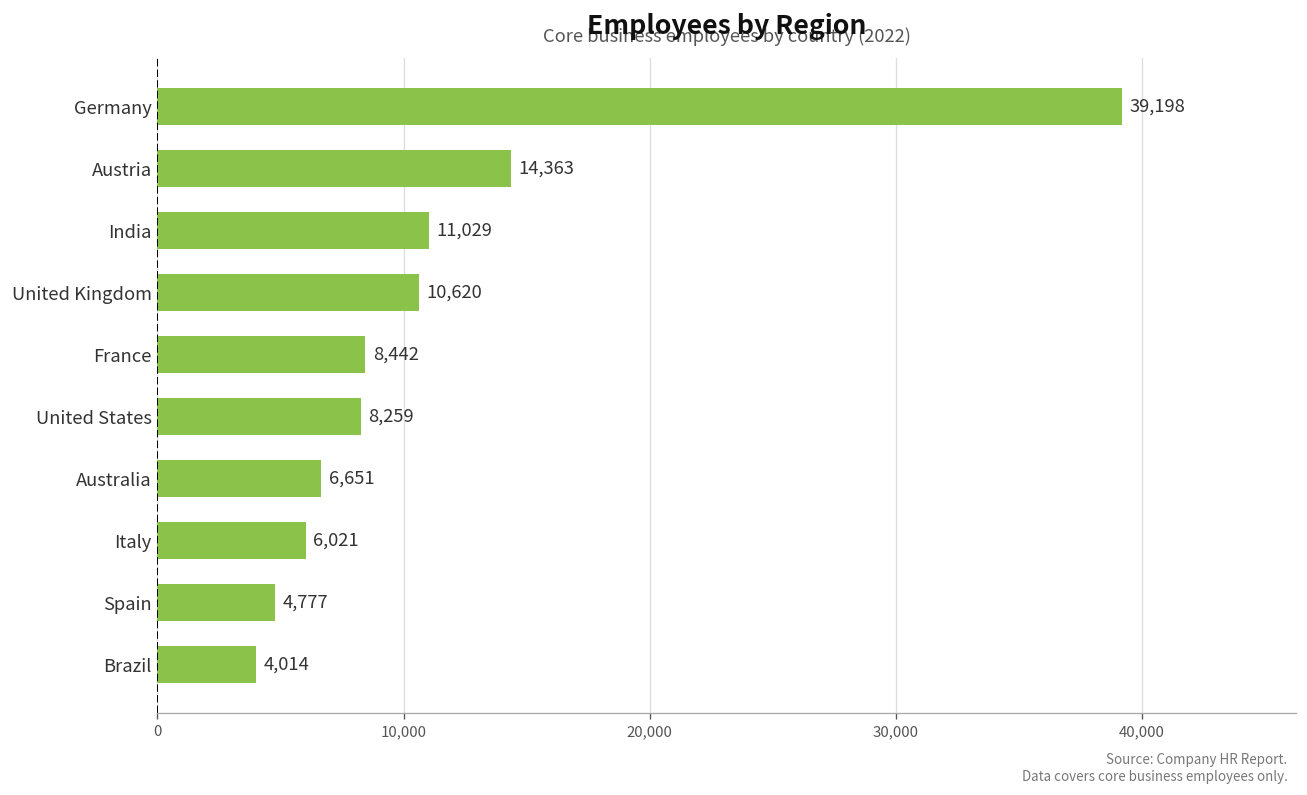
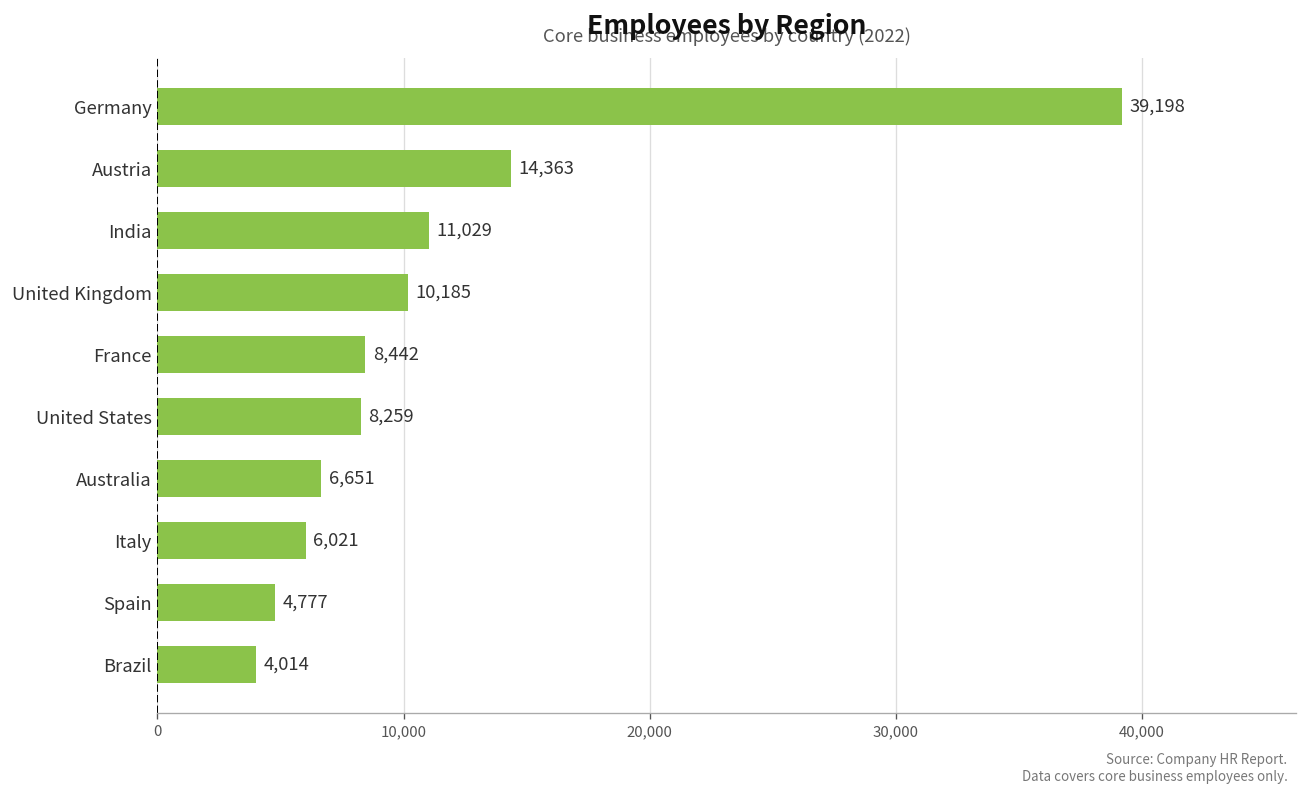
United Kingdom: 10,620 -> 10,185
